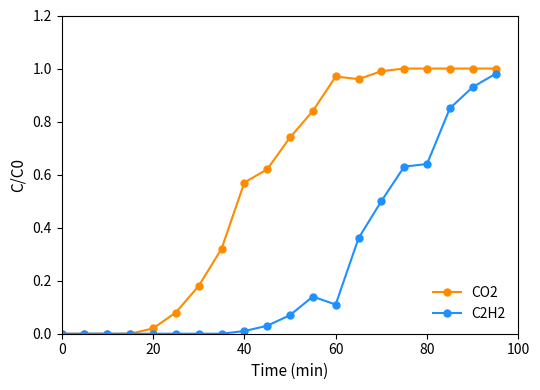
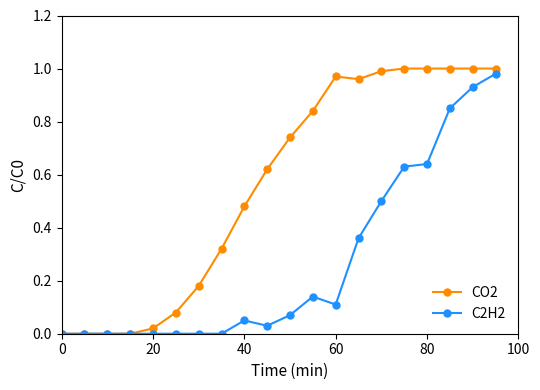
CO2, 40: 0.57 -> 0.48
C2H2, 40: 0.01 -> 0.05
